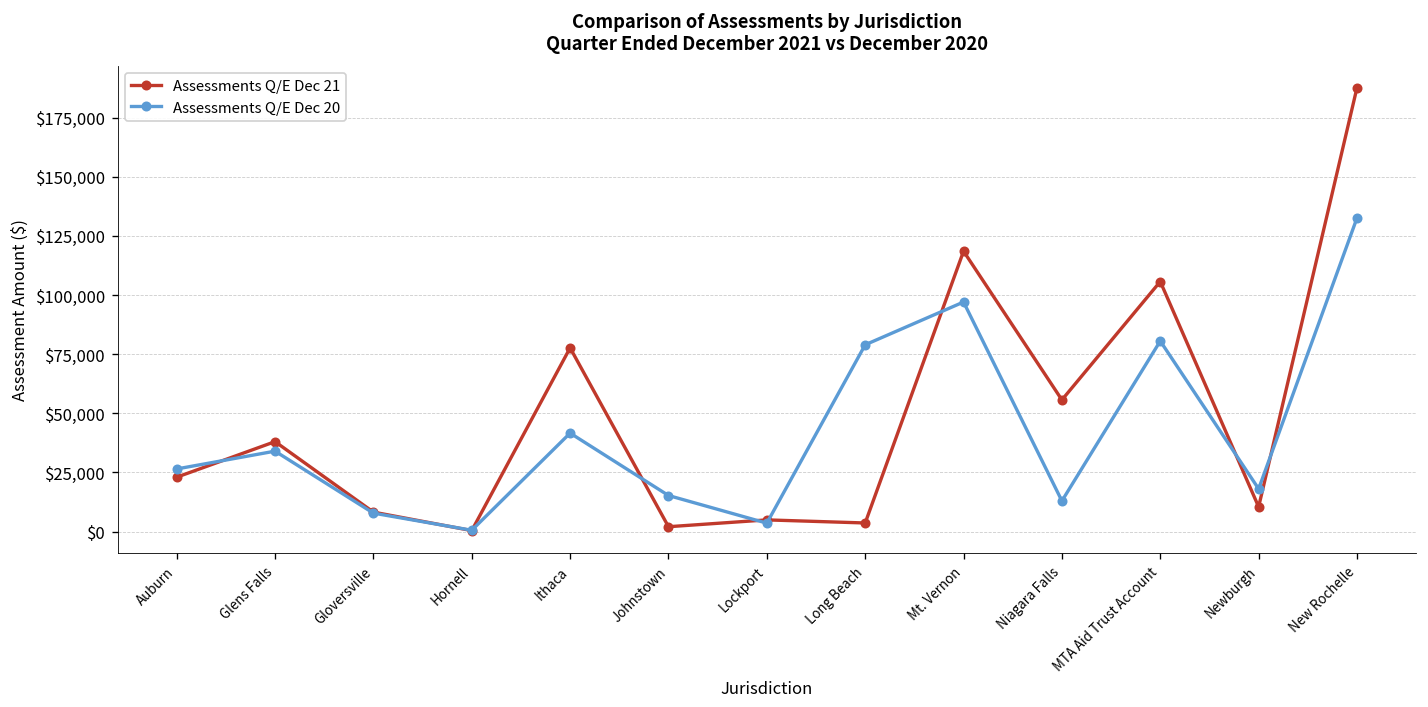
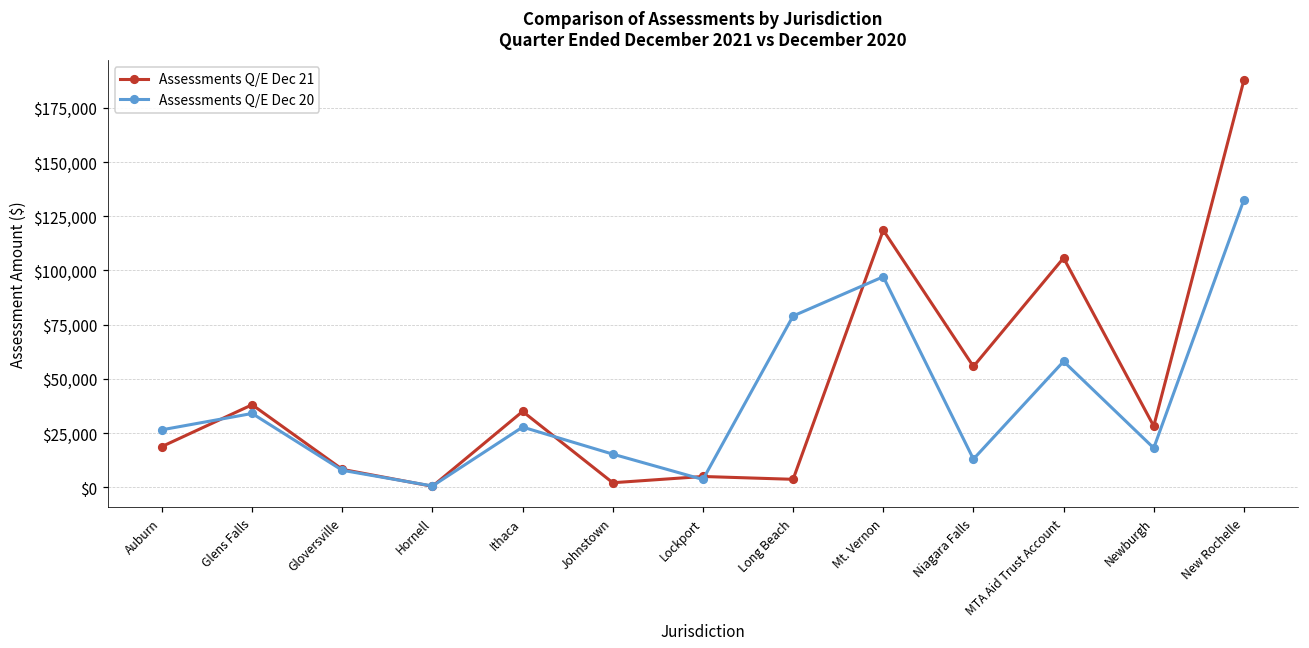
Assessments Q/E Dec 21, Auburn: $23,000 -> $19,000
Assessments Q/E Dec 21, Ithaca: $78,000 -> $35,000
Assessments Q/E Dec 20, Ithaca: $42,000 -> $28,000
Assessments Q/E Dec 20, MTA Aid Trust Account: $81,000 -> $58,000
Assessments Q/E Dec 21, Newburgh: $10,000 -> $28,000
